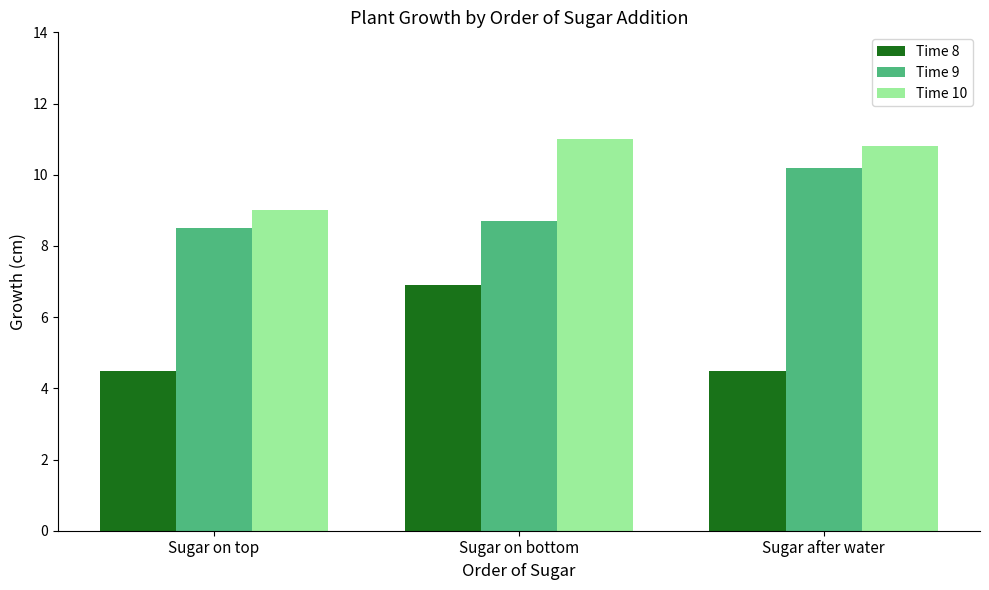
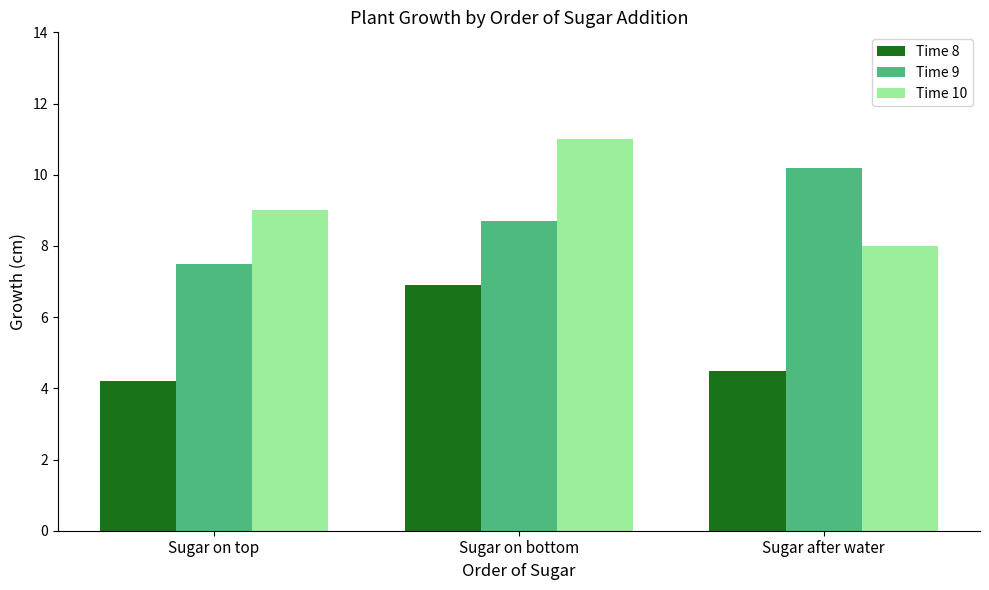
Time 8, Sugar on top: 4.5 -> 4.2
Time 9, Sugar on top: 8.5 -> 7.5
Time 10, Sugar after water: 10.8 -> 8.0
